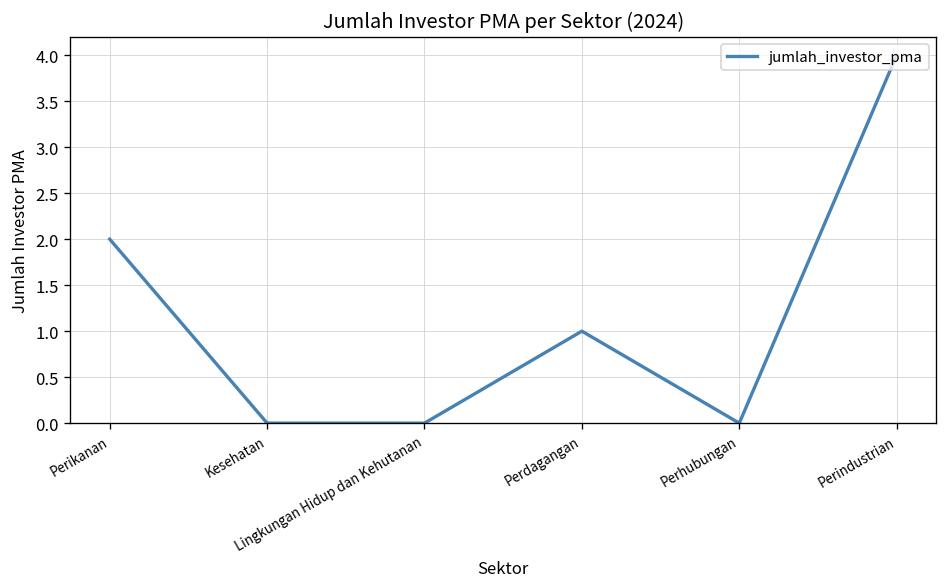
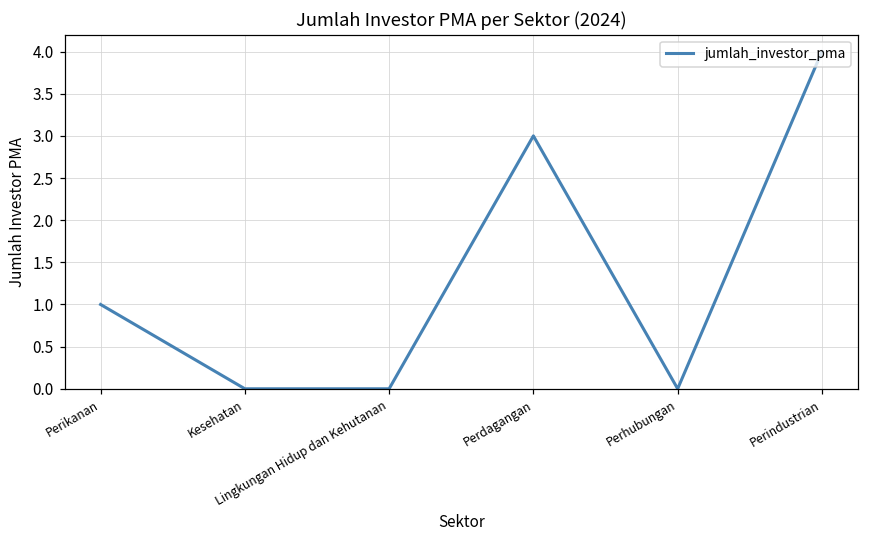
Perikanan: 2 -> 1
Perdagangan: 1 -> 3
